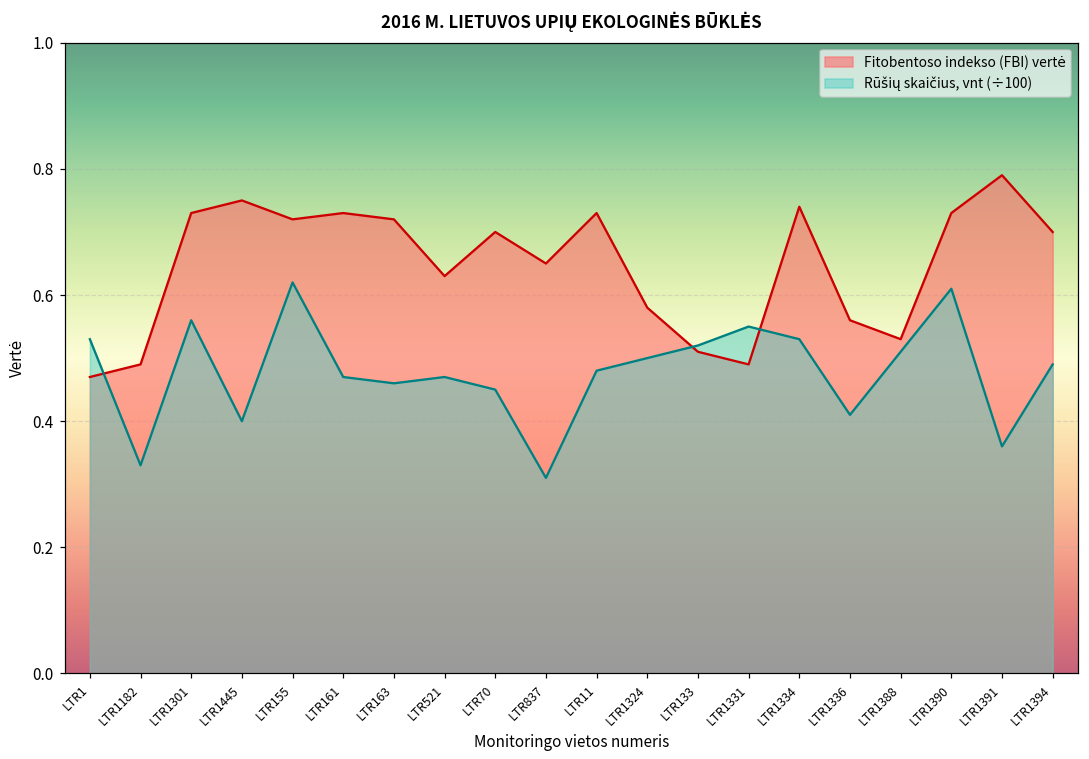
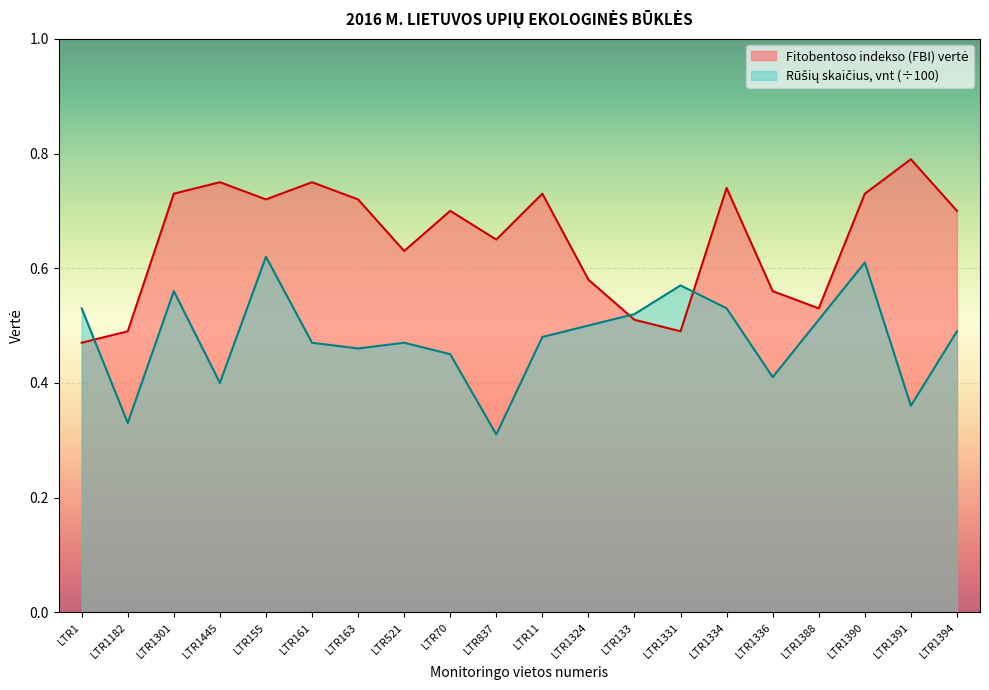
Fitobentoso indekso (FBI) vertė, LTR161: 0.73 -> 0.75
Rūšių skaičius, vnt (÷100), LTR1331: 0.55 -> 0.57
